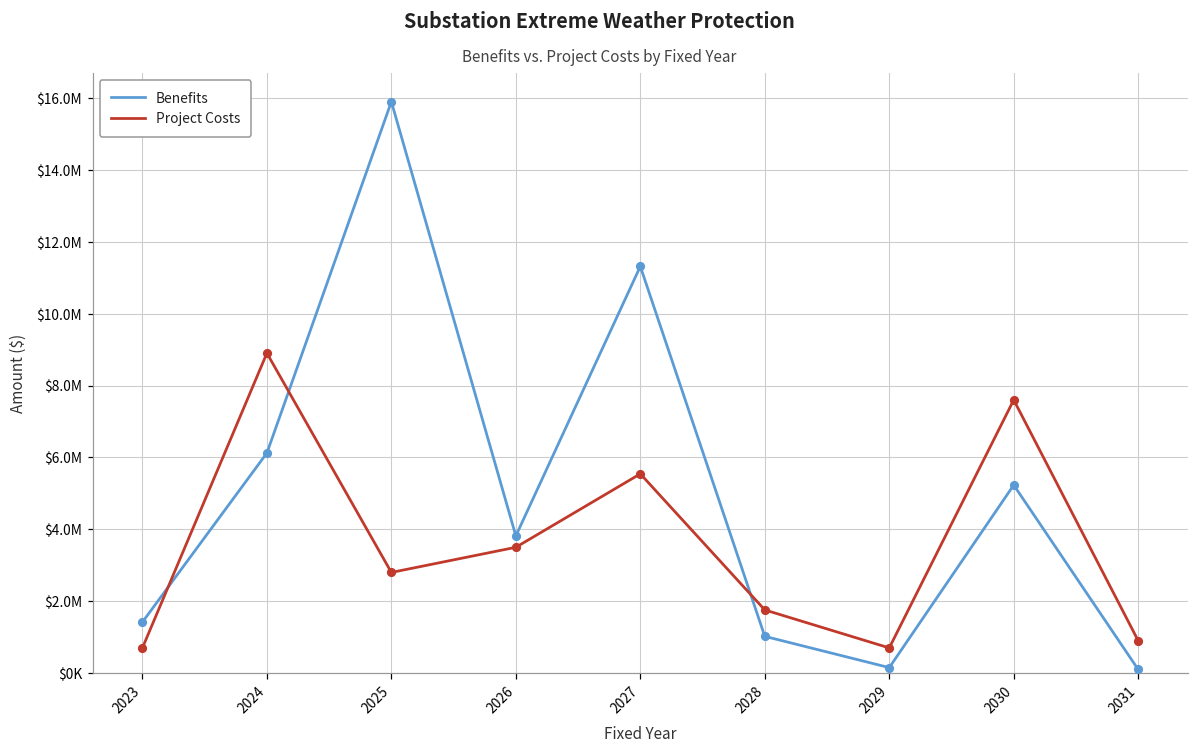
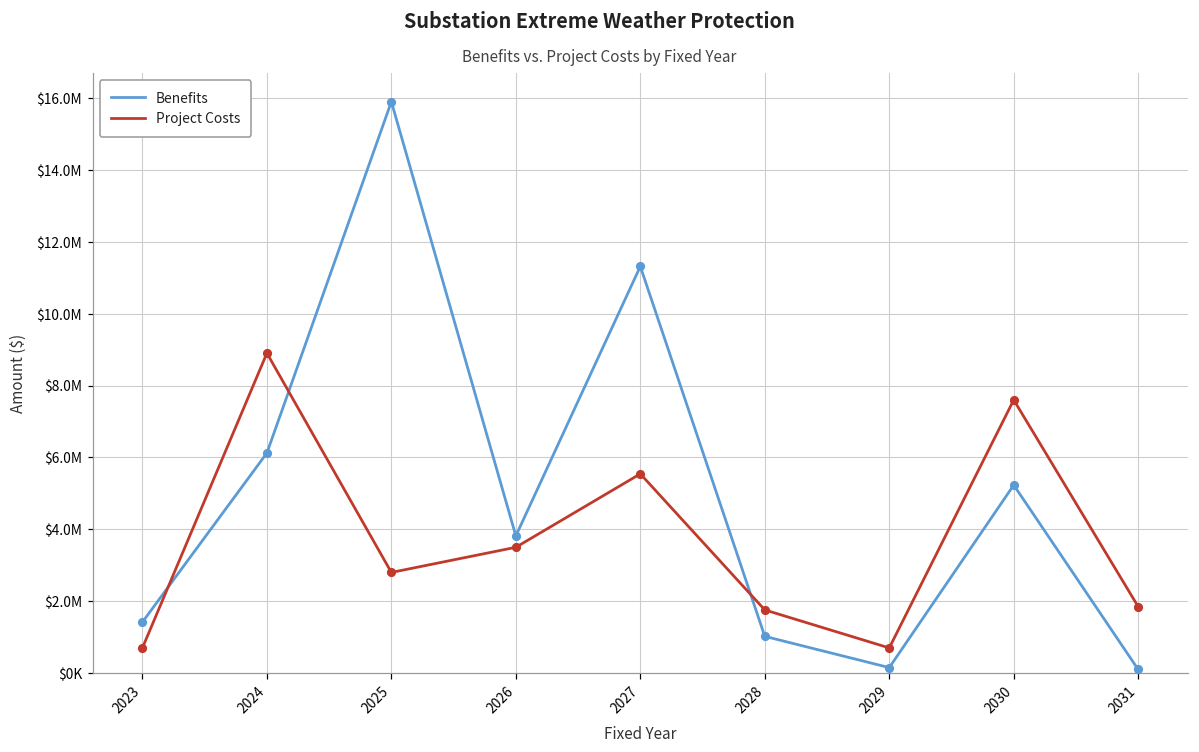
Project Costs, 2031: $900000 -> $1800000
